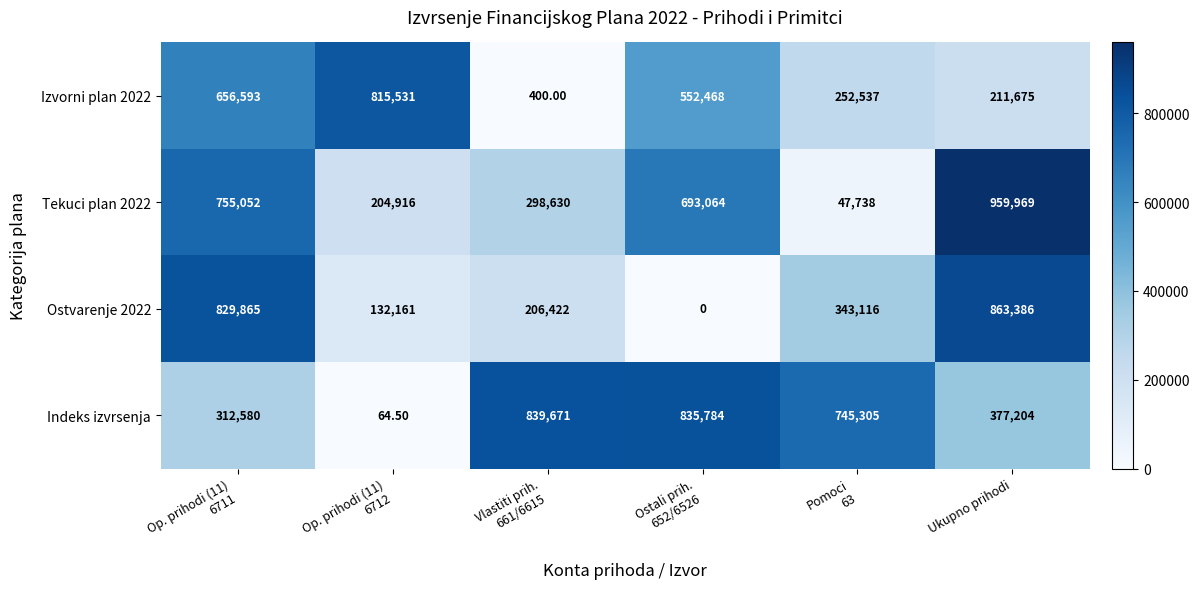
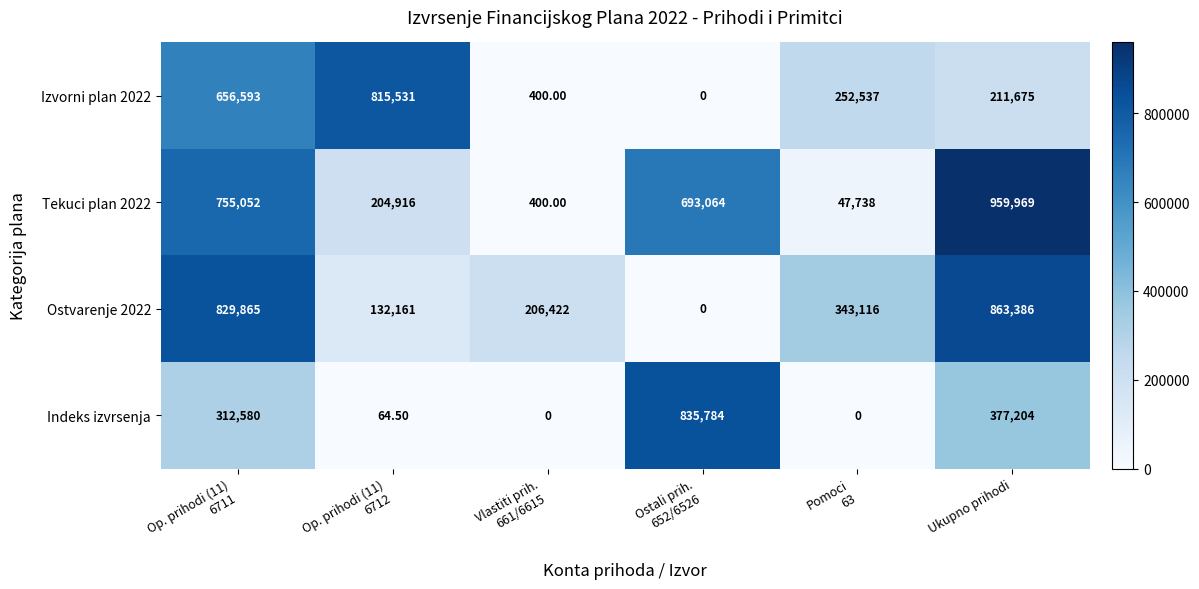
Izvorni plan 2022, Ostali prih. 652/6526: 552,468 -> 0
Tekuci plan 2022, Vlastiti prih. 661/6615: 298,630 -> 400.00
Indeks izvrsenja, Vlastiti prih. 661/6615: 839,671 -> 0
Indeks izvrsenja, Pomoci 63: 745,305 -> 0
